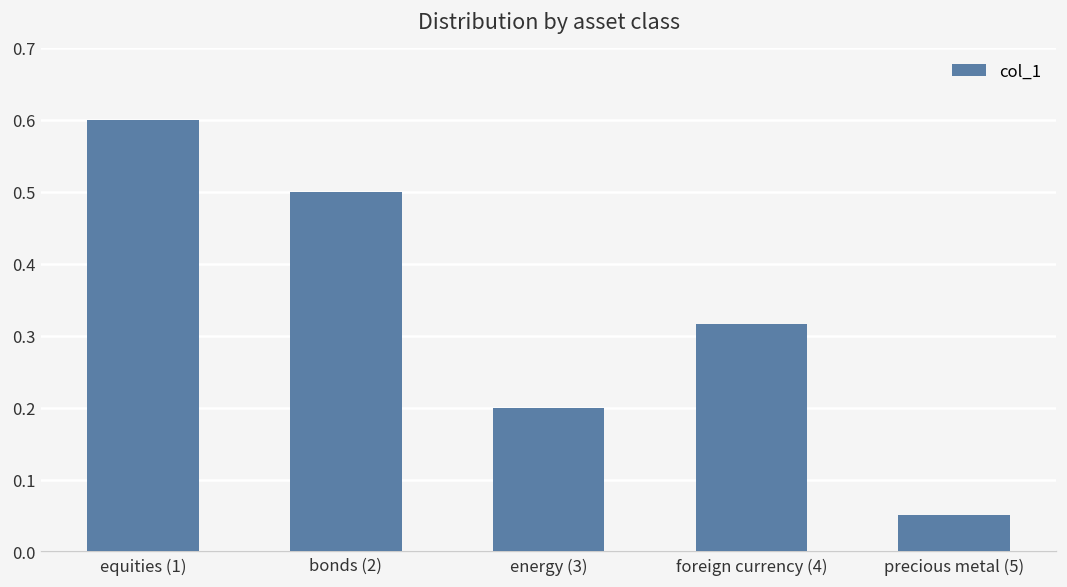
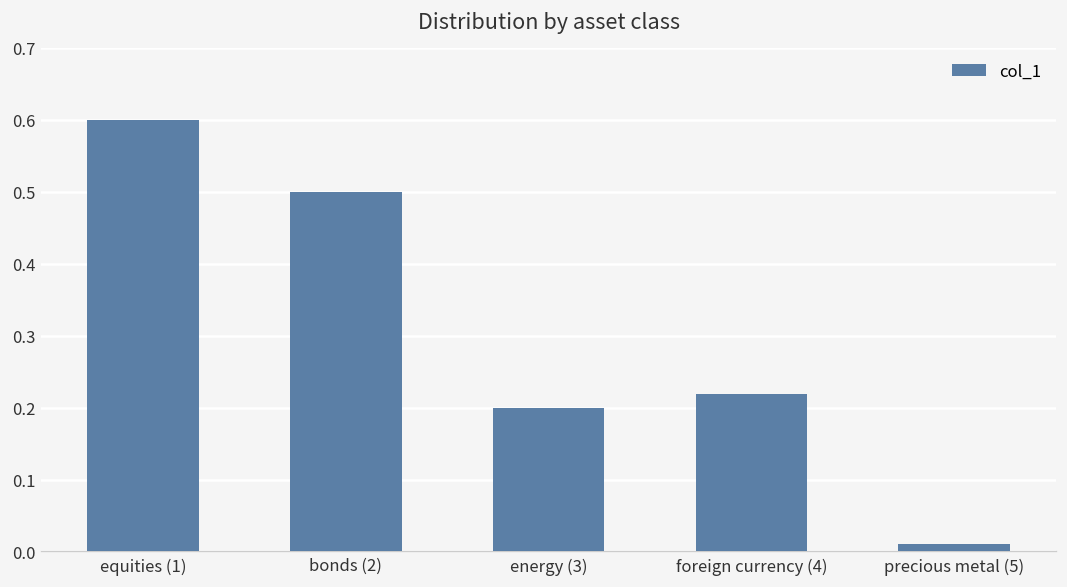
foreign currency (4): 0.32 -> 0.22
precious metal (5): 0.05 -> 0.01
